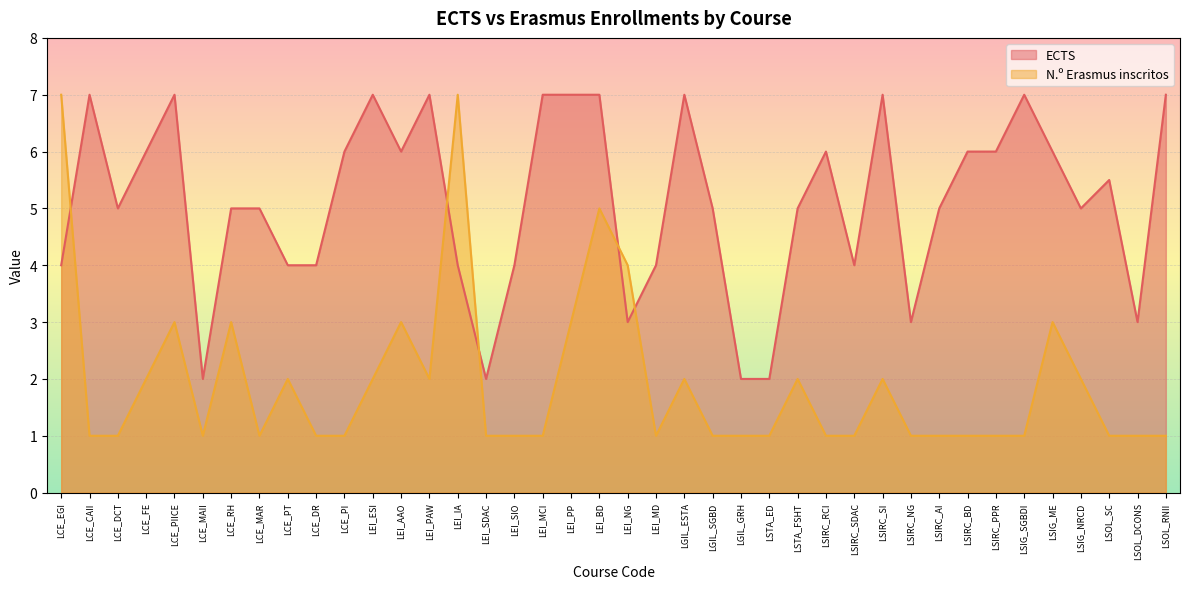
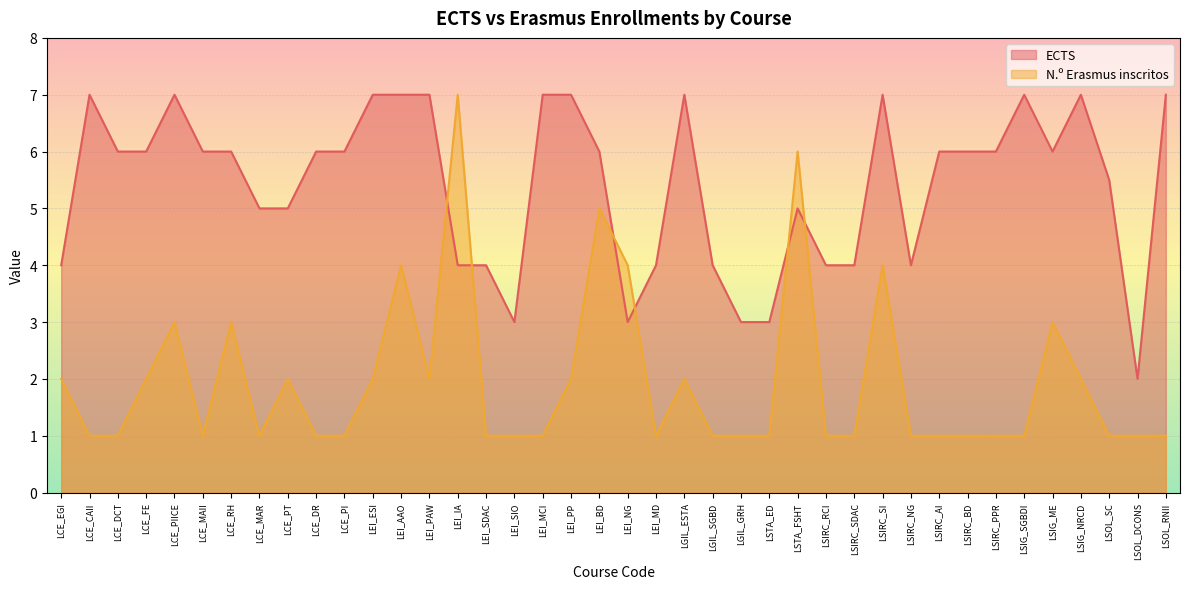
N.º Erasmus inscritos, LCE_EGI: 7 -> 2
ECTS, LCE_DCT: 5 -> 6
ECTS, LCE_MAII: 2 -> 6
ECTS, LCE_RH: 5 -> 6
ECTS, LCE_PT: 4 -> 5
ECTS, LCE_DR: 4 -> 6
ECTS, LEI_AAO: 6 -> 7
N.º Erasmus inscritos, LEI_AAO: 3 -> 4
ECTS, LEI_SDAC: 2 -> 4
ECTS, LEI_SIO: 4 -> 3
N.º Erasmus inscritos, LEI_PP: 3 -> 2
ECTS, LEI_BD: 7 -> 6
ECTS, LGIL_SGBD: 5 -> 4
ECTS, LGIL_GRH: 2 -> 3
ECTS, LSTA_ED: 2 -> 3
N.º Erasmus inscritos, LSTA_FSHT: 2 -> 6
ECTS, LSIRC_RCI: 6 -> 4
N.º Erasmus inscritos, LSIRC_SI: 2 -> 4
ECTS, LSIRC_NG: 3 -> 4
ECTS, LSIRC_AI: 5 -> 6
ECTS, LSIG_NRCD: 5 -> 7
ECTS, LSOL_DCONS: 3 -> 2
